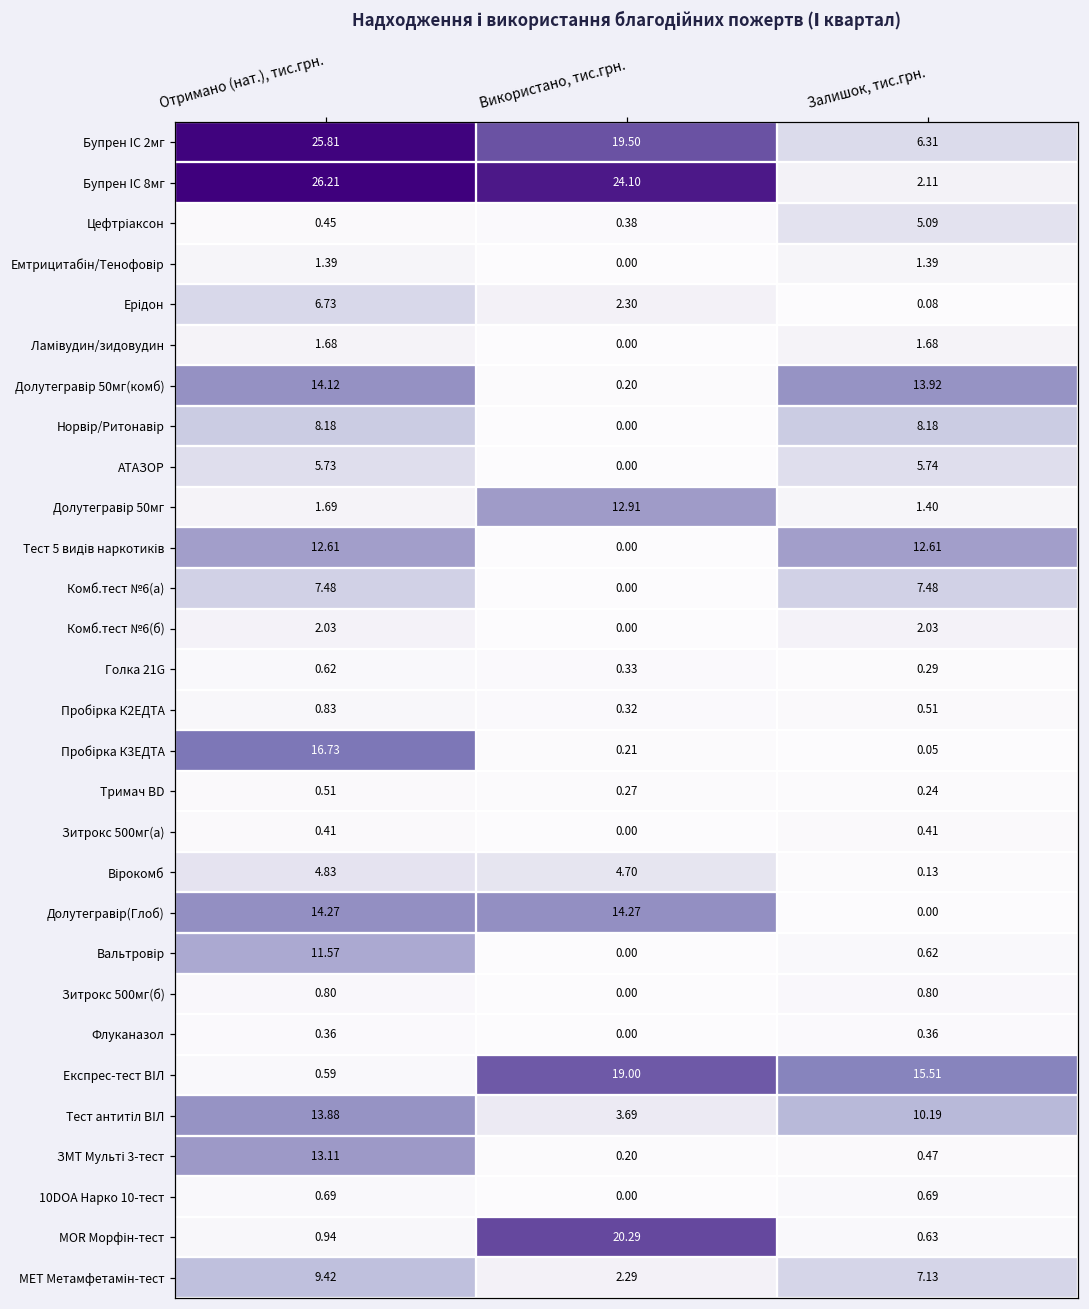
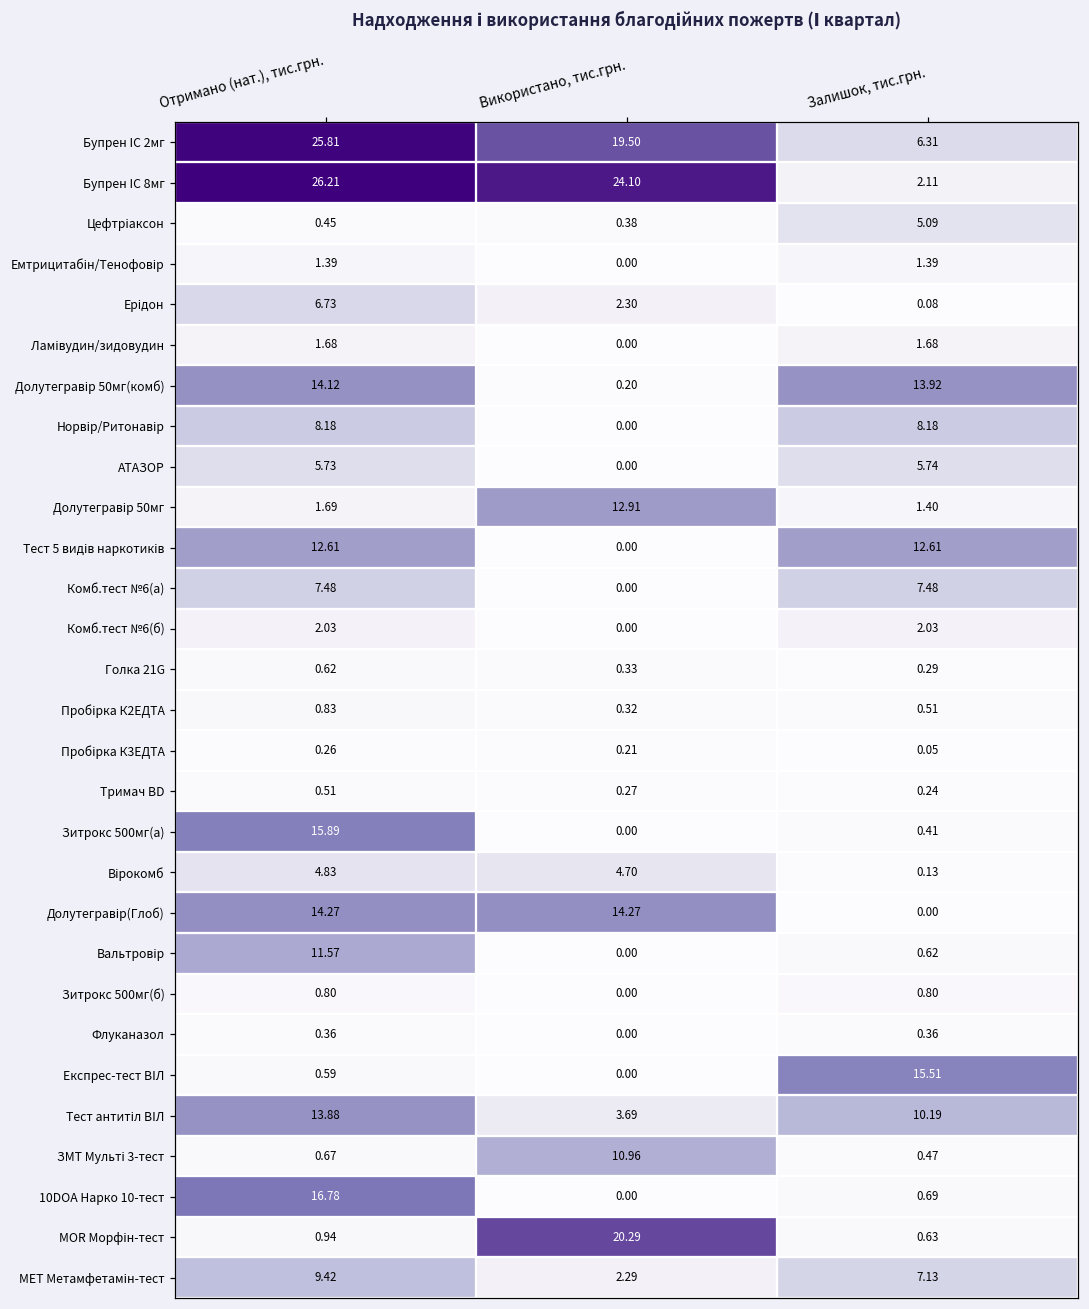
Пробірка К3ЕДТА, Отримано (нат.), тис.грн.: 16.73 -> 0.26
Зитрокс 500мг(а), Отримано (нат.), тис.грн.: 0.41 -> 15.89
Експрес-тест ВІЛ, Використано, тис.грн.: 19.00 -> 0.00
ЗМТ Мульті 3-тест, Отримано (нат.), тис.грн.: 13.11 -> 0.67
ЗМТ Мульті 3-тест, Використано, тис.грн.: 0.20 -> 10.96
10DOA Нарко 10-тест, Отримано (нат.), тис.грн.: 0.69 -> 16.78
